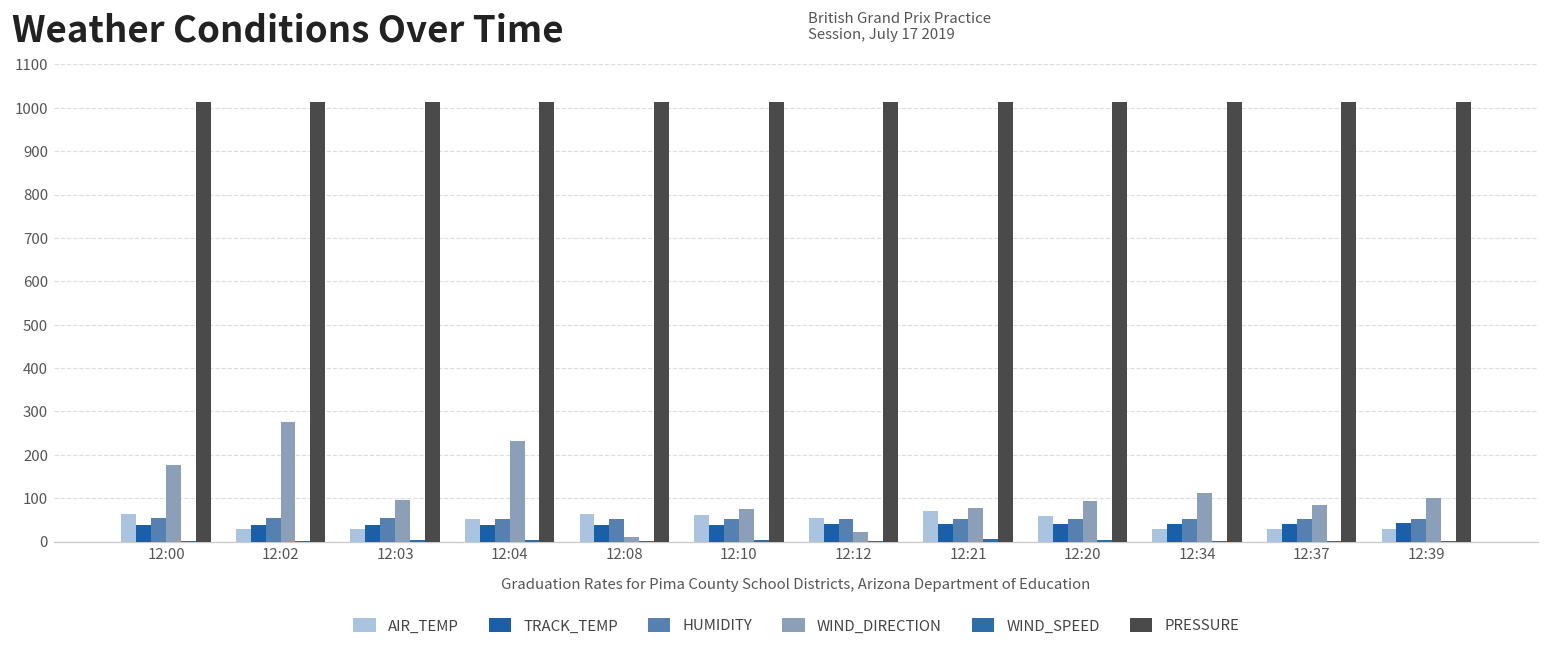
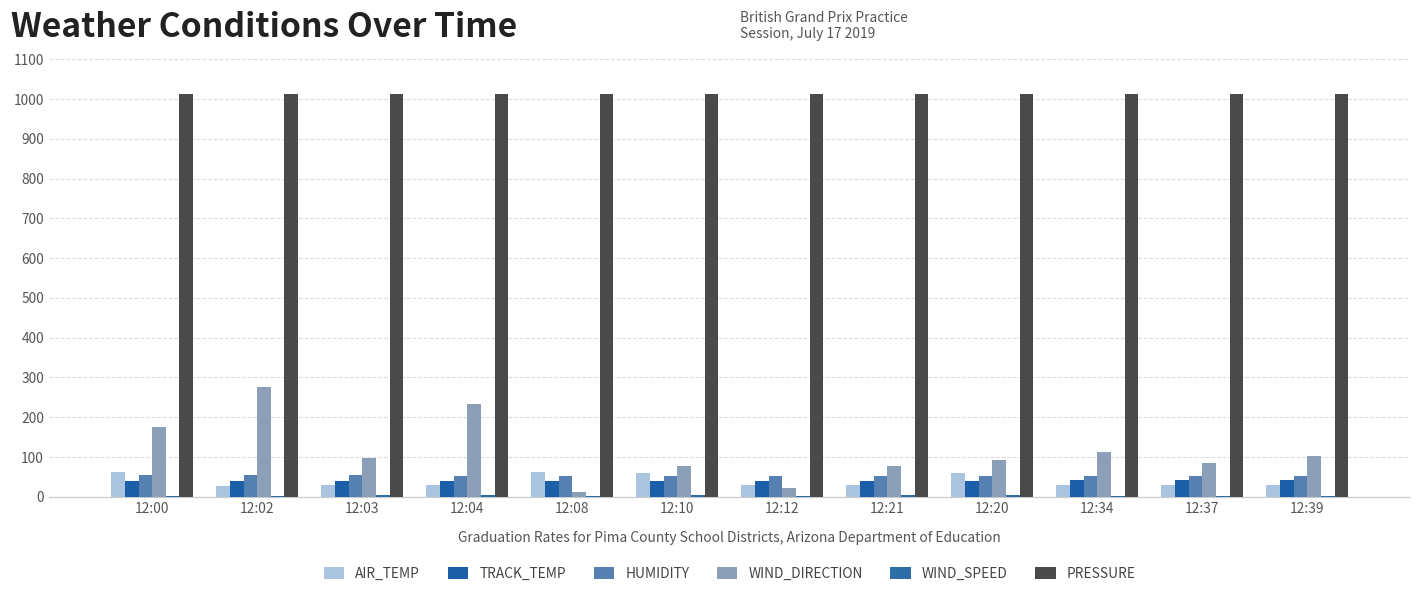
AIR_TEMP, 12:04: 50 -> 30
AIR_TEMP, 12:12: 50 -> 30
AIR_TEMP, 12:21: 70 -> 30
